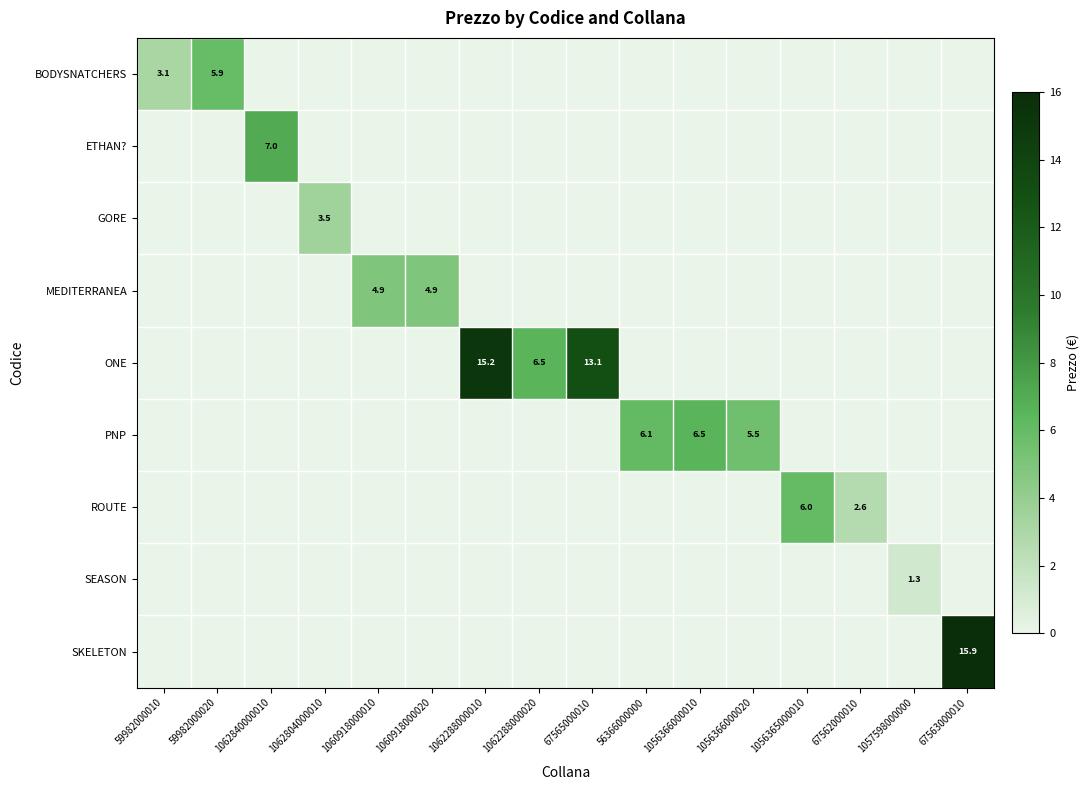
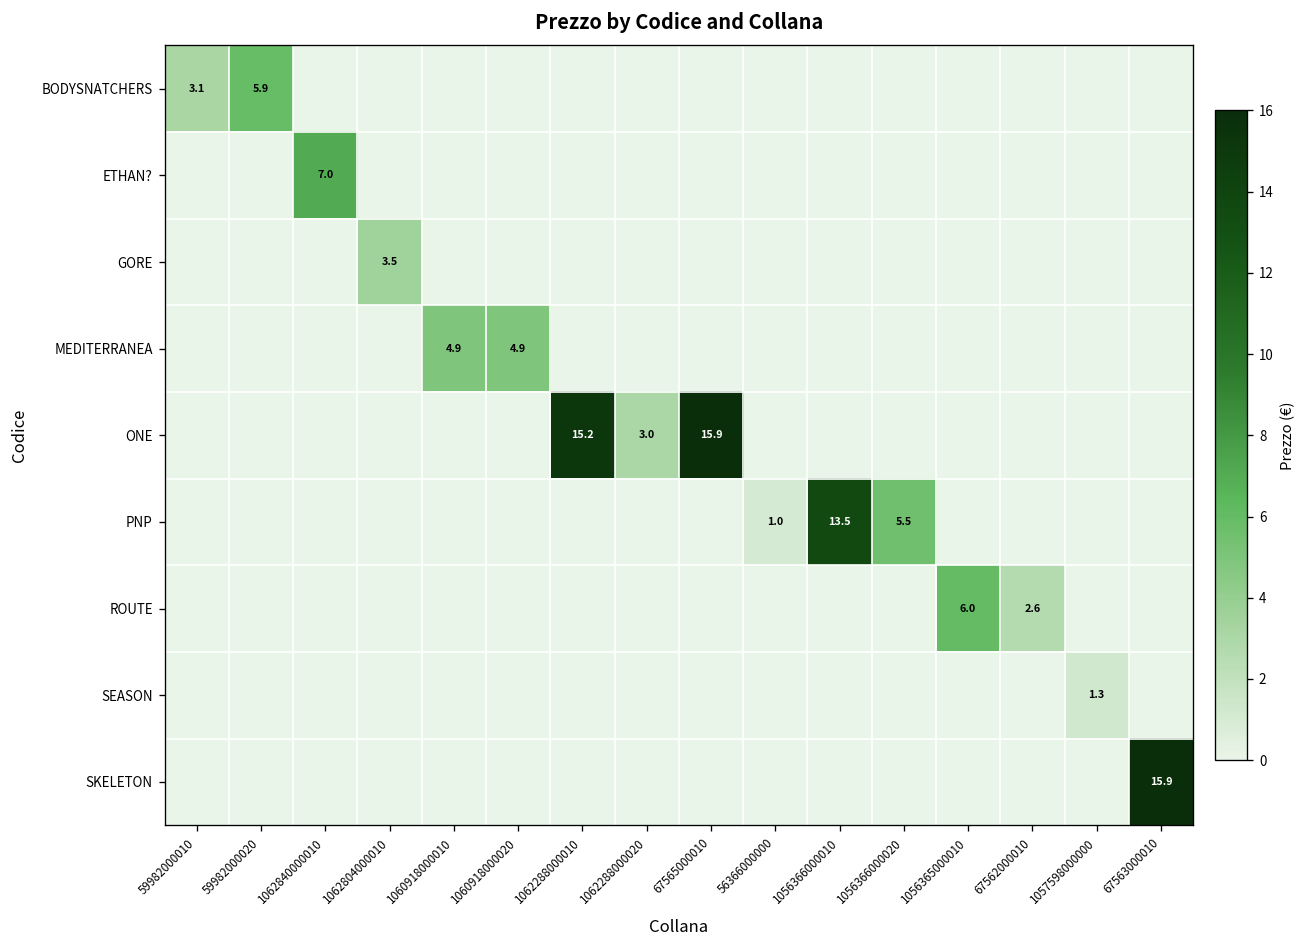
ONE, 1062288000020: 6.5 -> 3.0
ONE, 67565000010: 13.1 -> 15.9
PNP, 56366000000: 6.1 -> 1.0
PNP, 1056366000010: 6.5 -> 13.5
